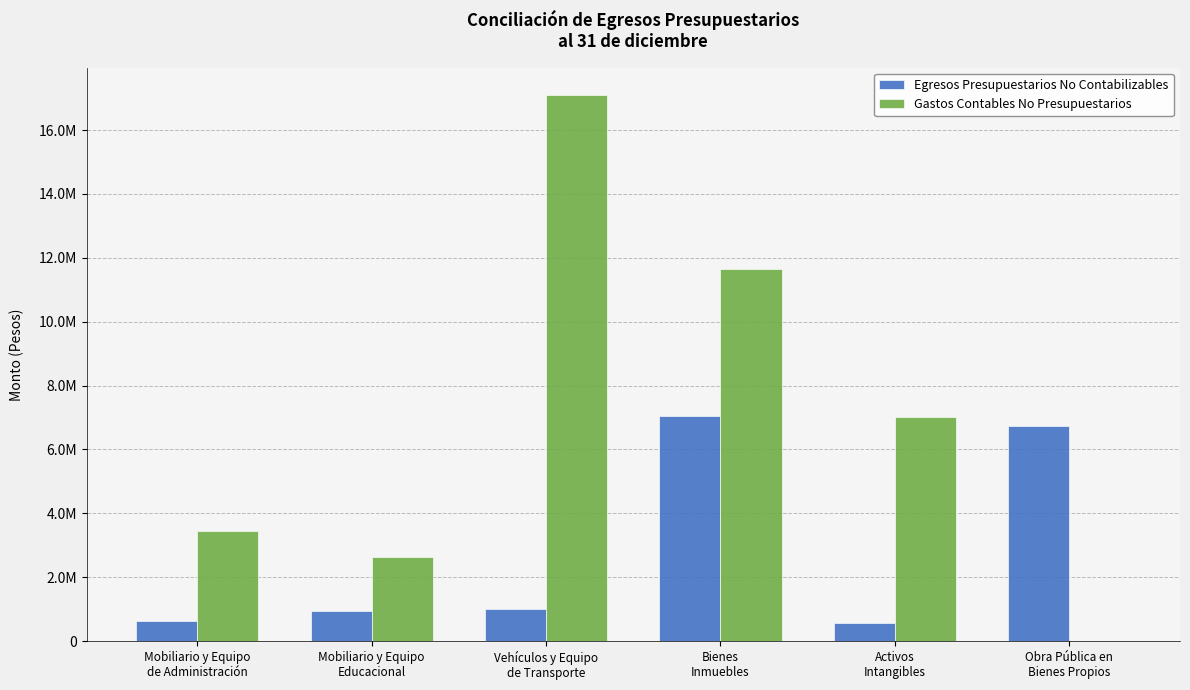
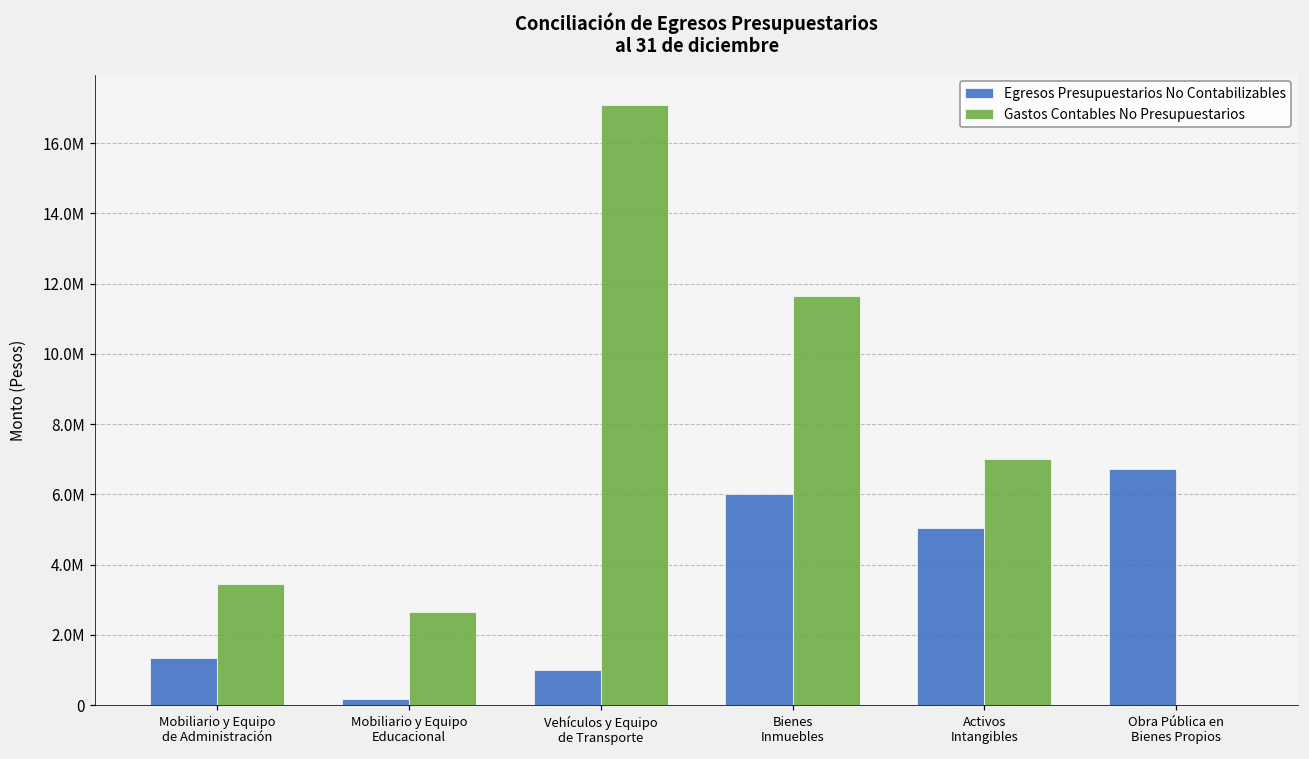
Egresos Presupuestarios No Contabilizables, Mobiliario y Equipo de Administración: 600000 -> 1400000
Egresos Presupuestarios No Contabilizables, Mobiliario y Equipo Educacional: 1000000 -> 200000
Egresos Presupuestarios No Contabilizables, Bienes Inmuebles: 7100000 -> 6000000
Egresos Presupuestarios No Contabilizables, Activos Intangibles: 600000 -> 5000000
